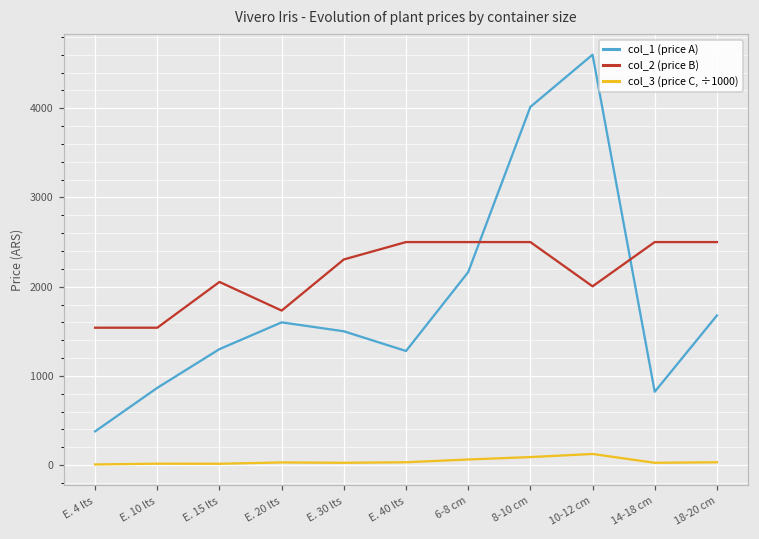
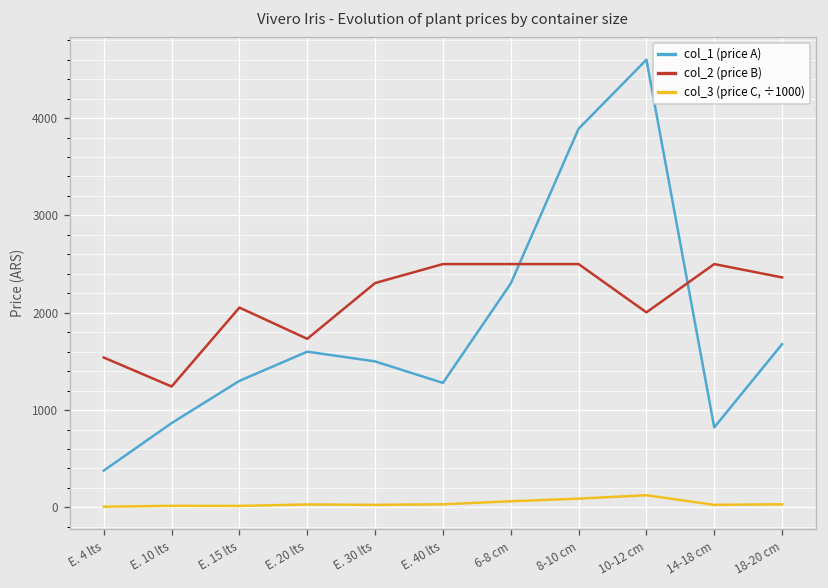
col_2 (price B), E. 10 lts: 1500 -> 1200
col_1 (price A), 6-8 cm: 2200 -> 2300
col_1 (price A), 8-10 cm: 4000 -> 3900
col_2 (price B), 18-20 cm: 2500 -> 2400
